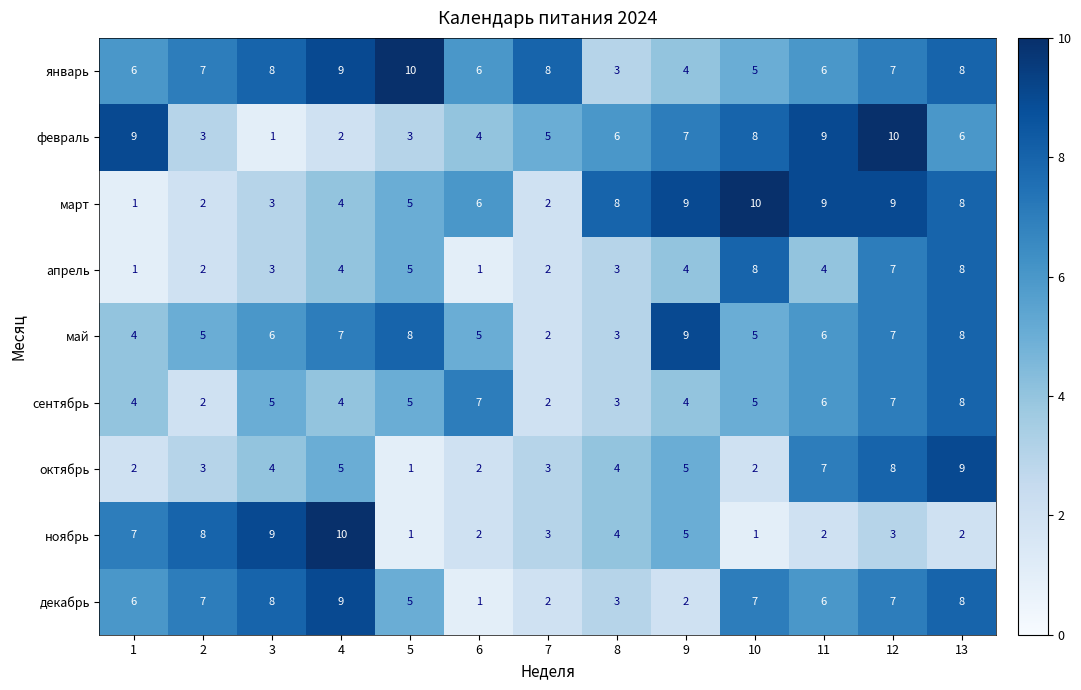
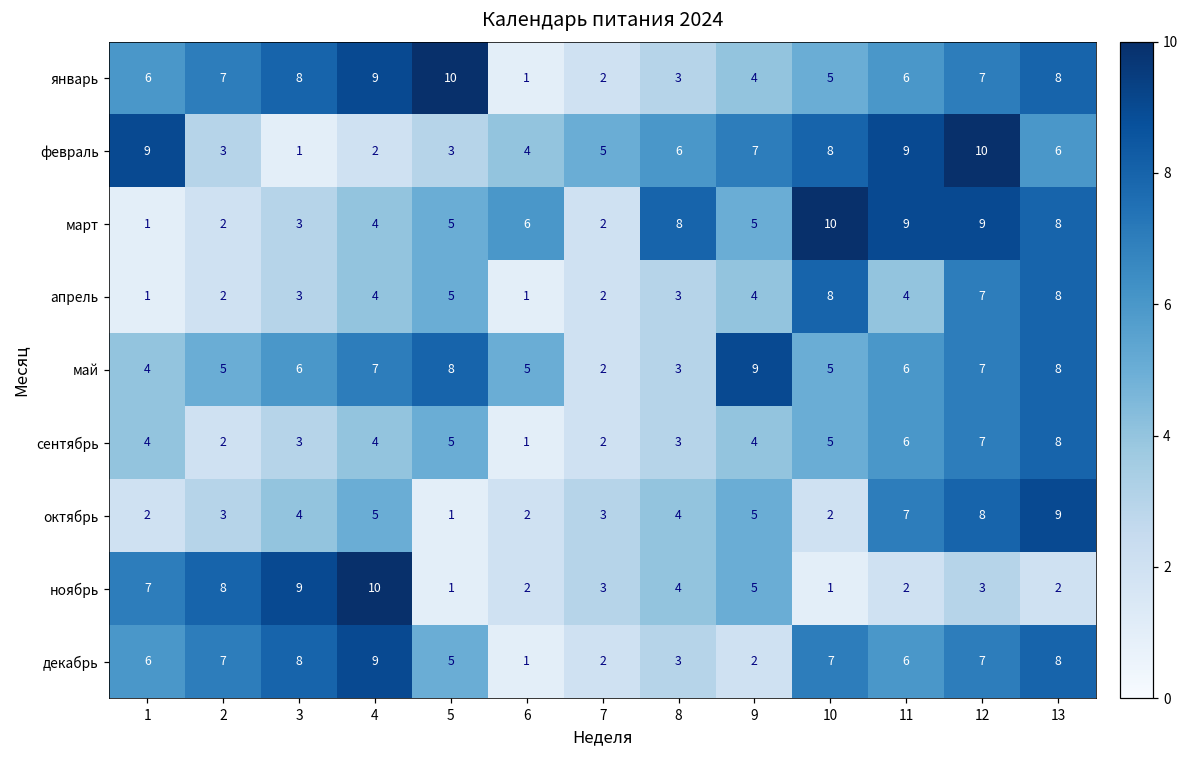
январь, 6: 6 -> 1
январь, 7: 8 -> 2
март, 9: 9 -> 5
сентябрь, 3: 5 -> 3
сентябрь, 6: 7 -> 1
